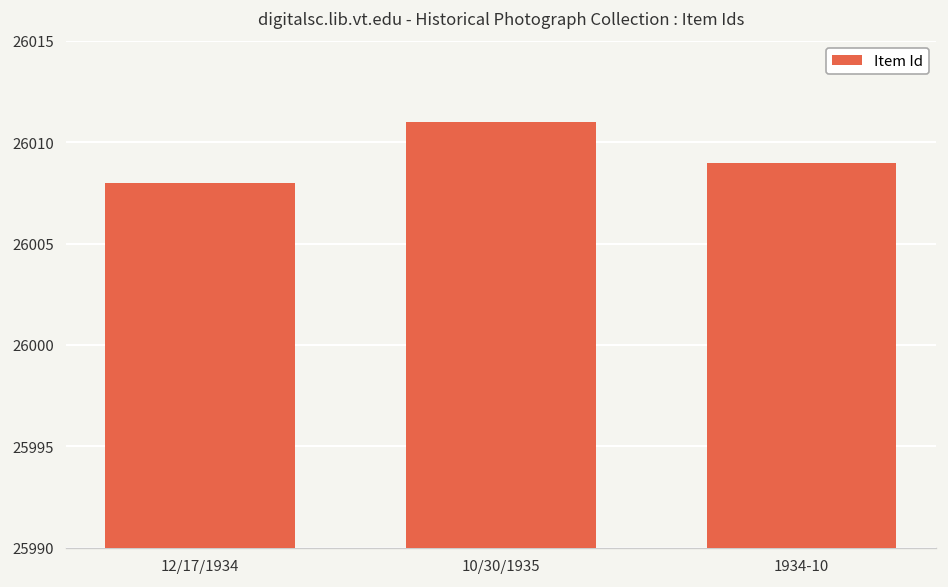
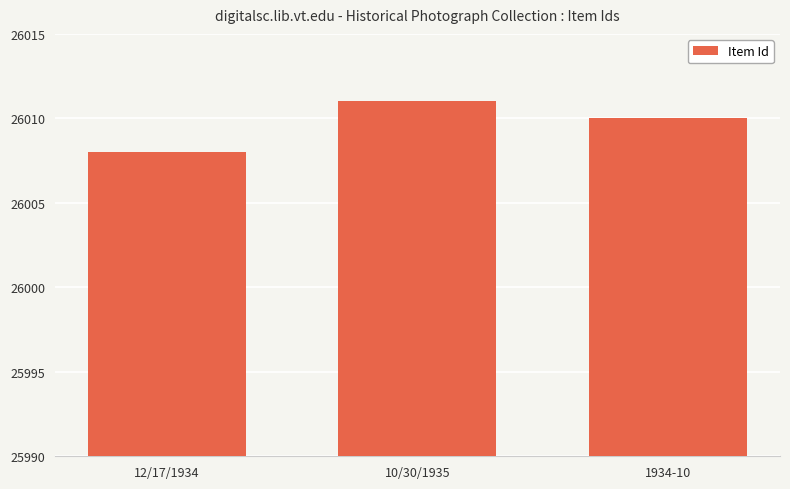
1934-10: 26009 -> 26010
